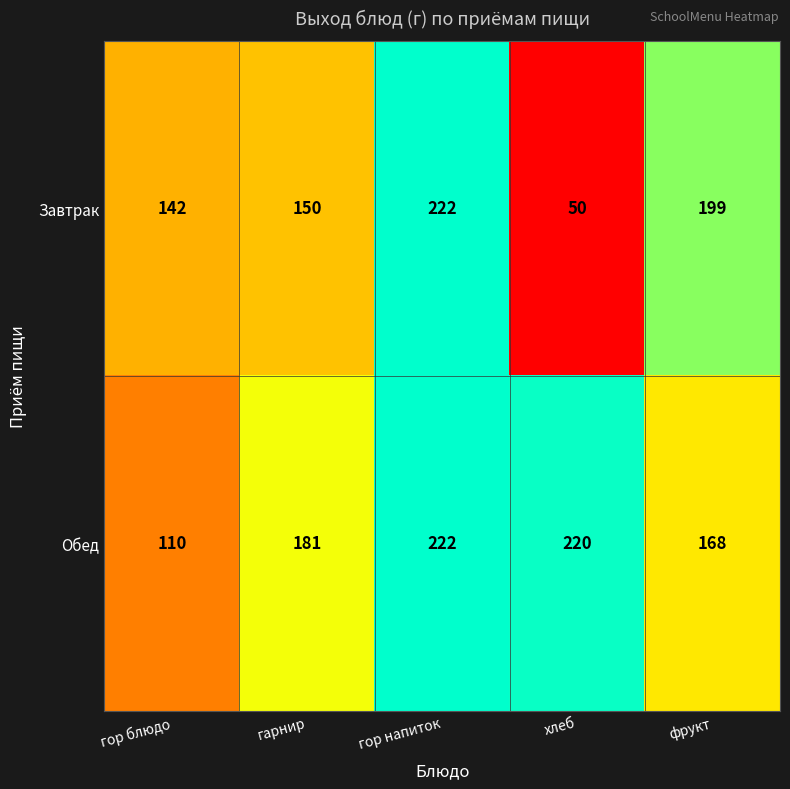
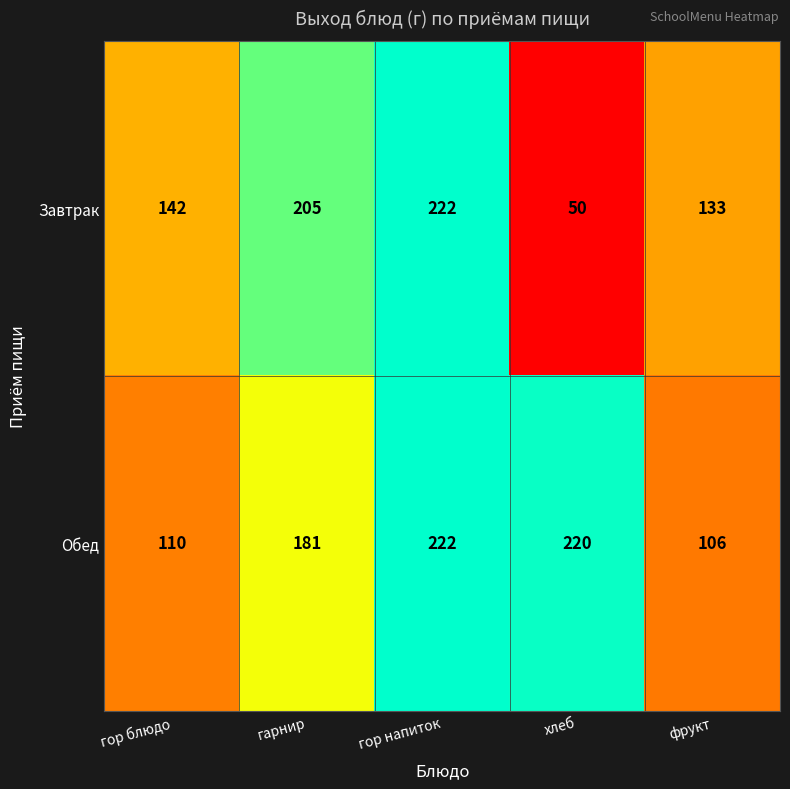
Завтрак, гарнир: 150 -> 205
Завтрак, фрукт: 199 -> 133
Обед, фрукт: 168 -> 106
